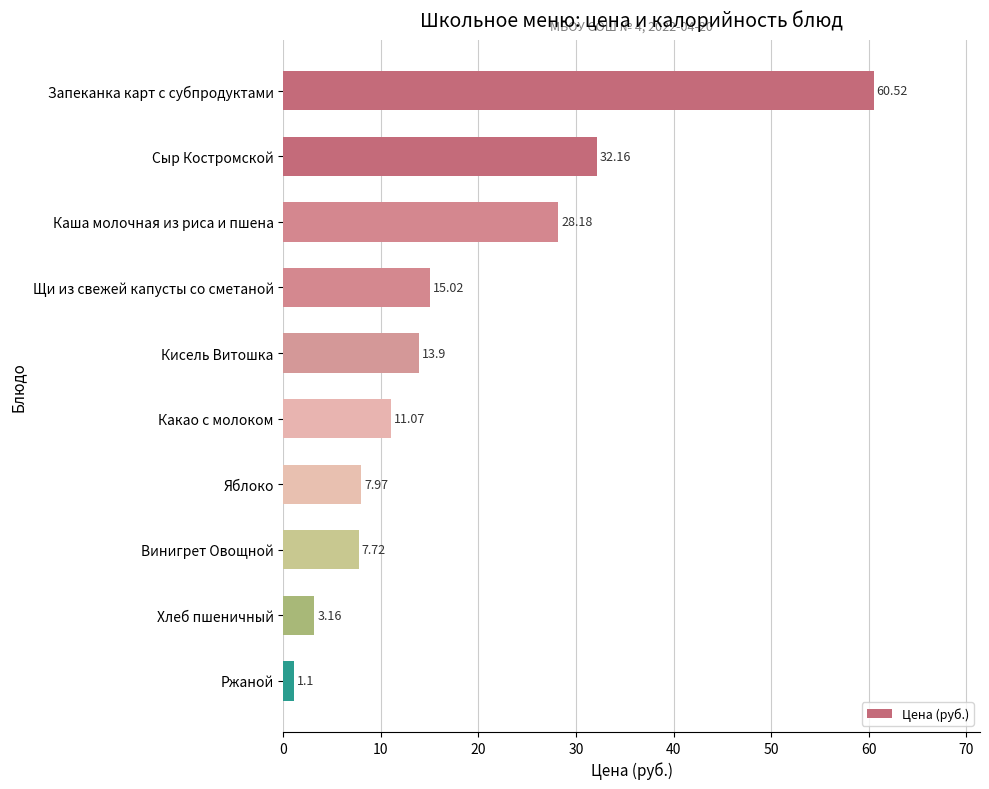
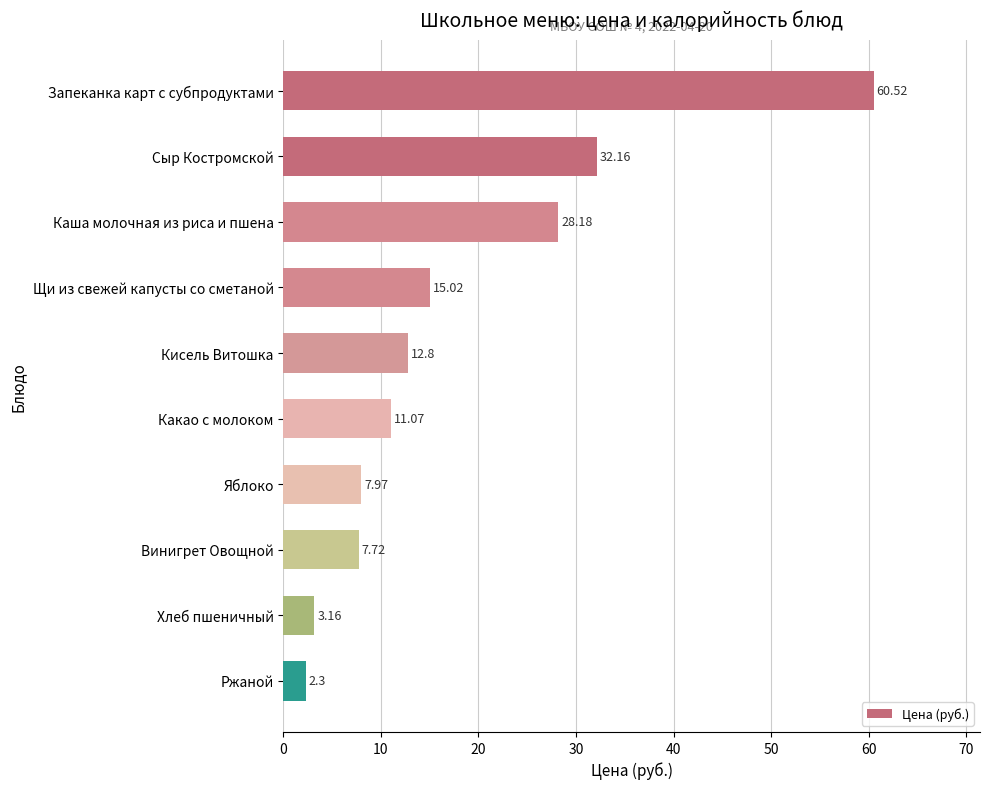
Кисель Витошка: 13.9 -> 12.8
Ржаной: 1.1 -> 2.3
